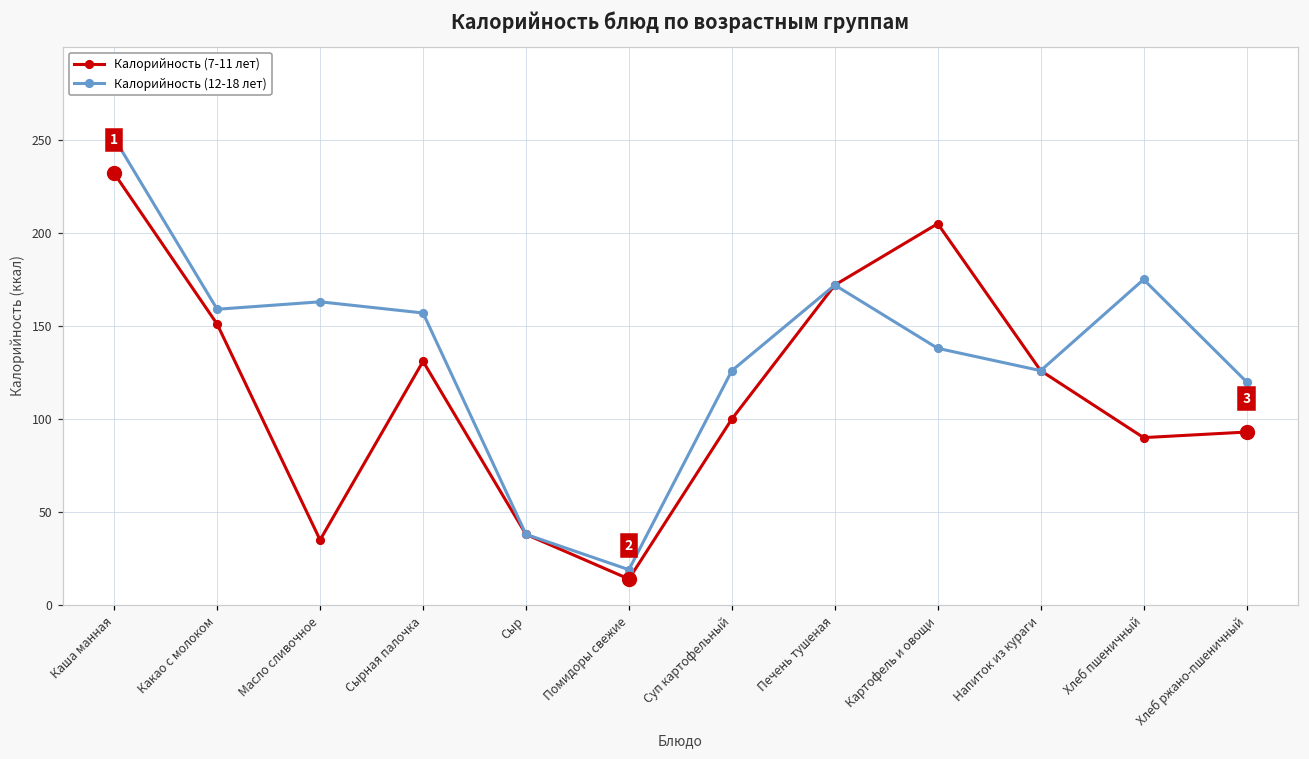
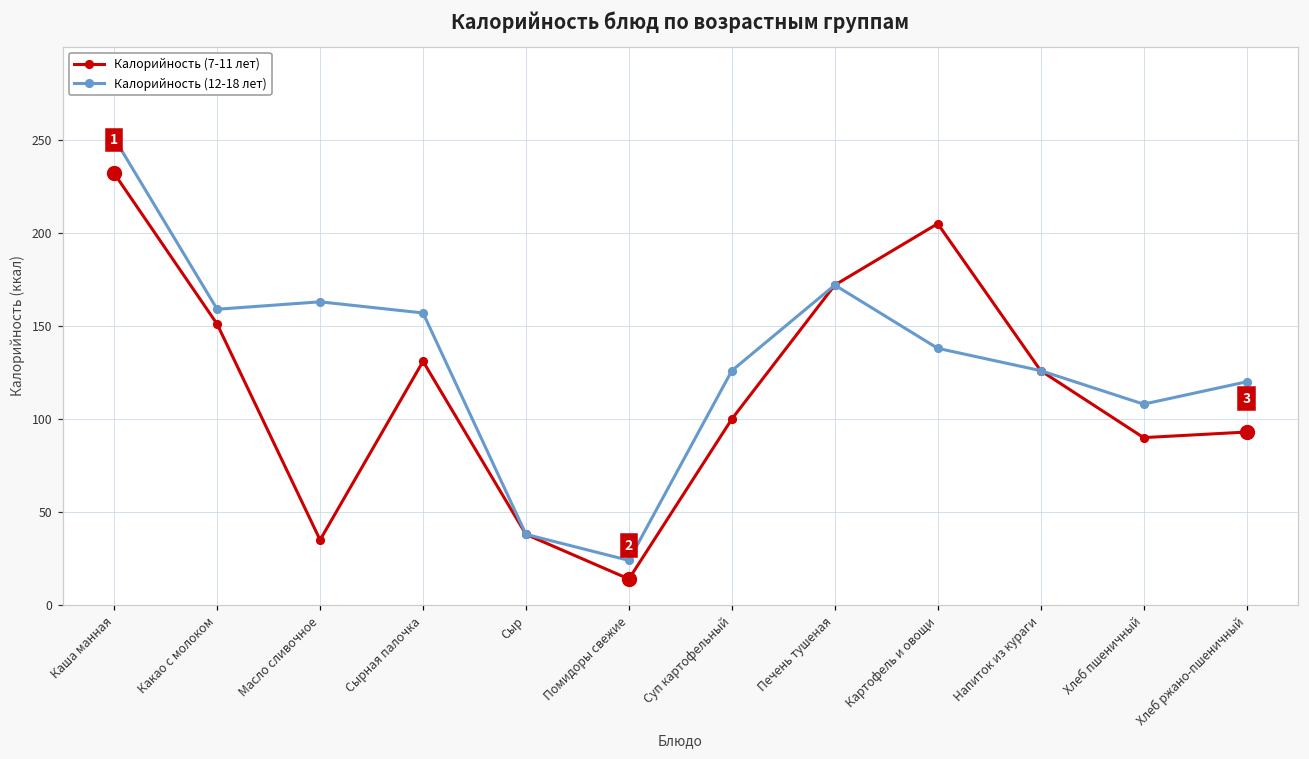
Калорийность (12-18 лет), Помидоры свежие: 19 -> 24
Калорийность (12-18 лет), Хлеб пшеничный: 175 -> 108
